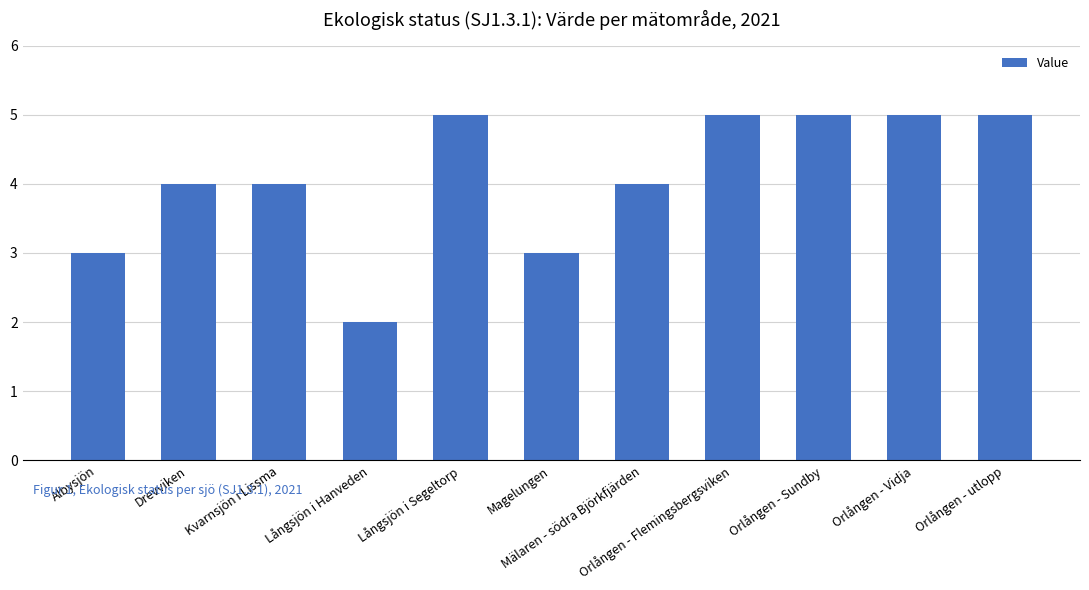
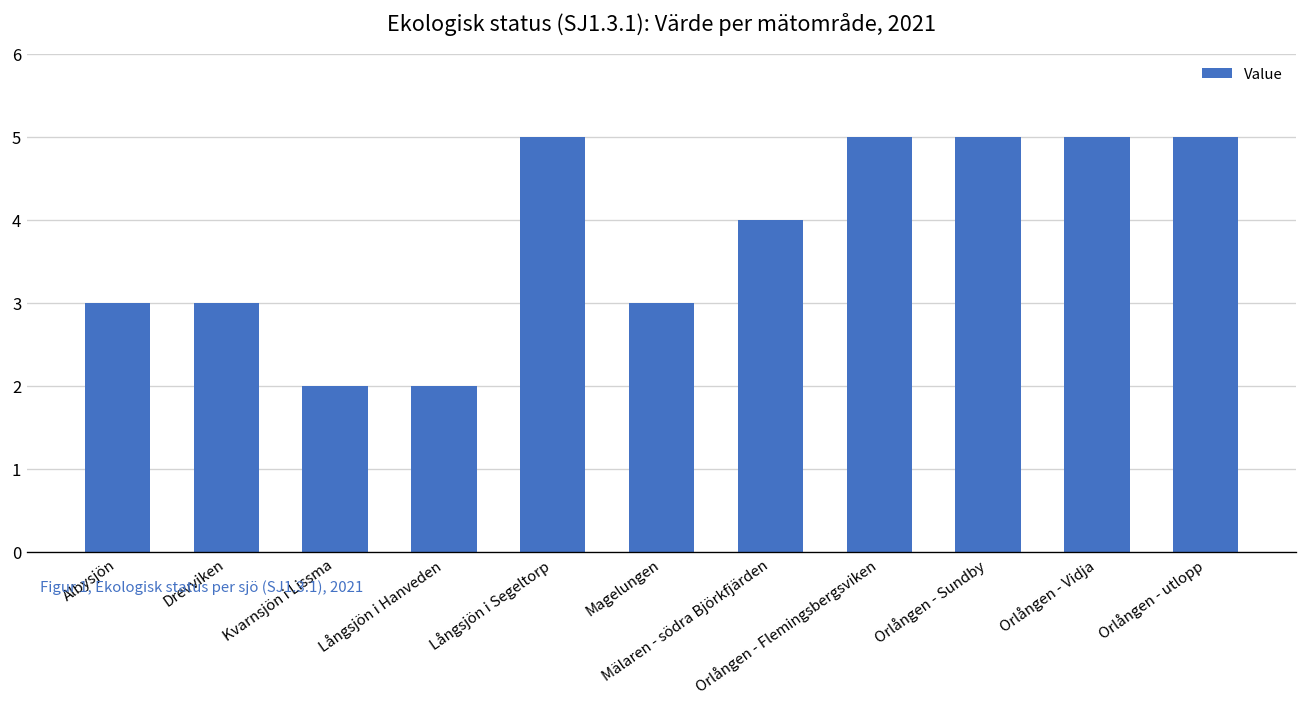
Drevviken: 4 -> 3
Kvarnsjön i Lissma: 4 -> 2
